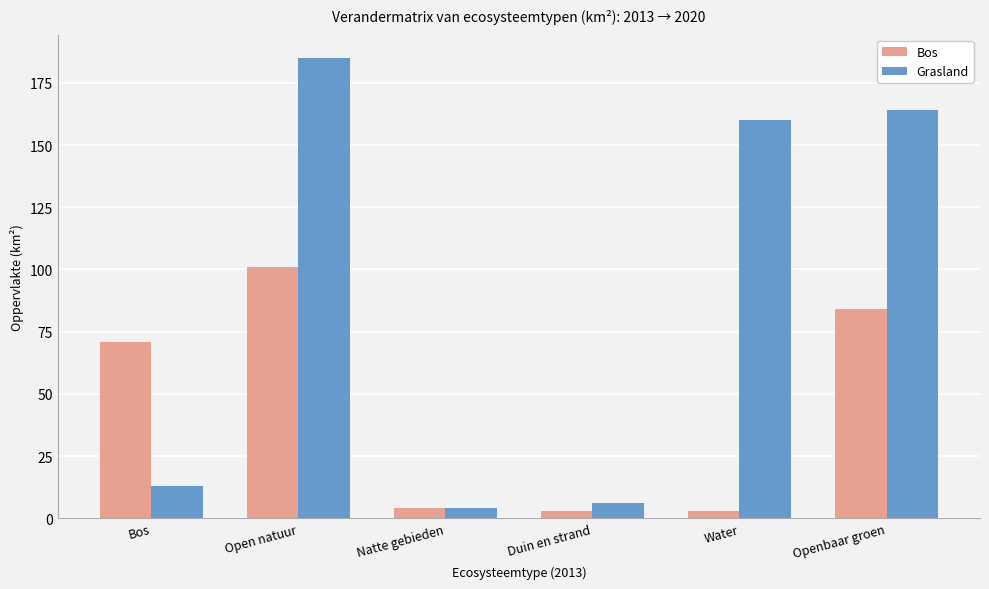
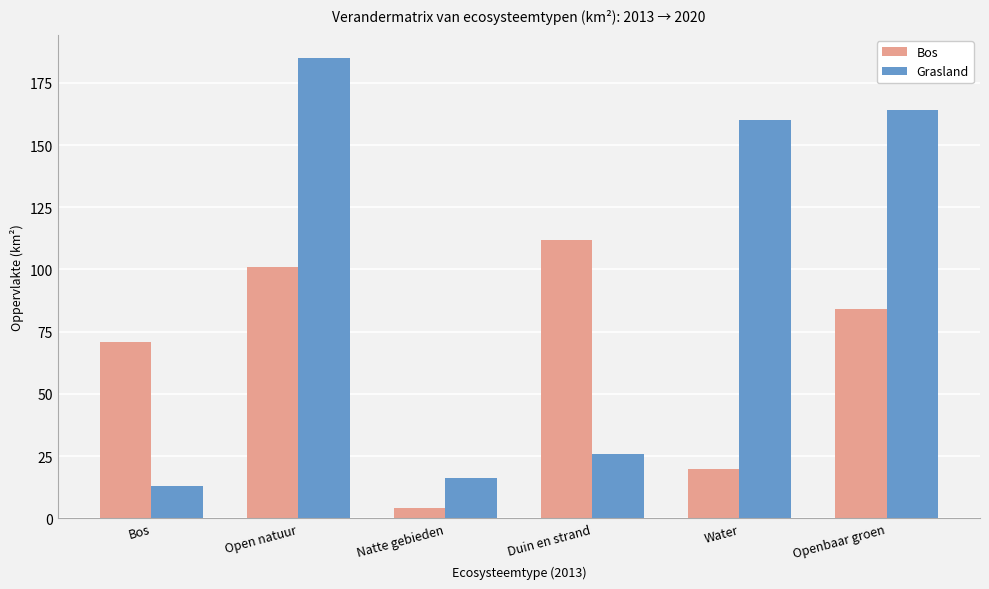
Grasland, Natte gebieden: 4 -> 16
Bos, Duin en strand: 3 -> 112
Grasland, Duin en strand: 6 -> 26
Bos, Water: 3 -> 20
